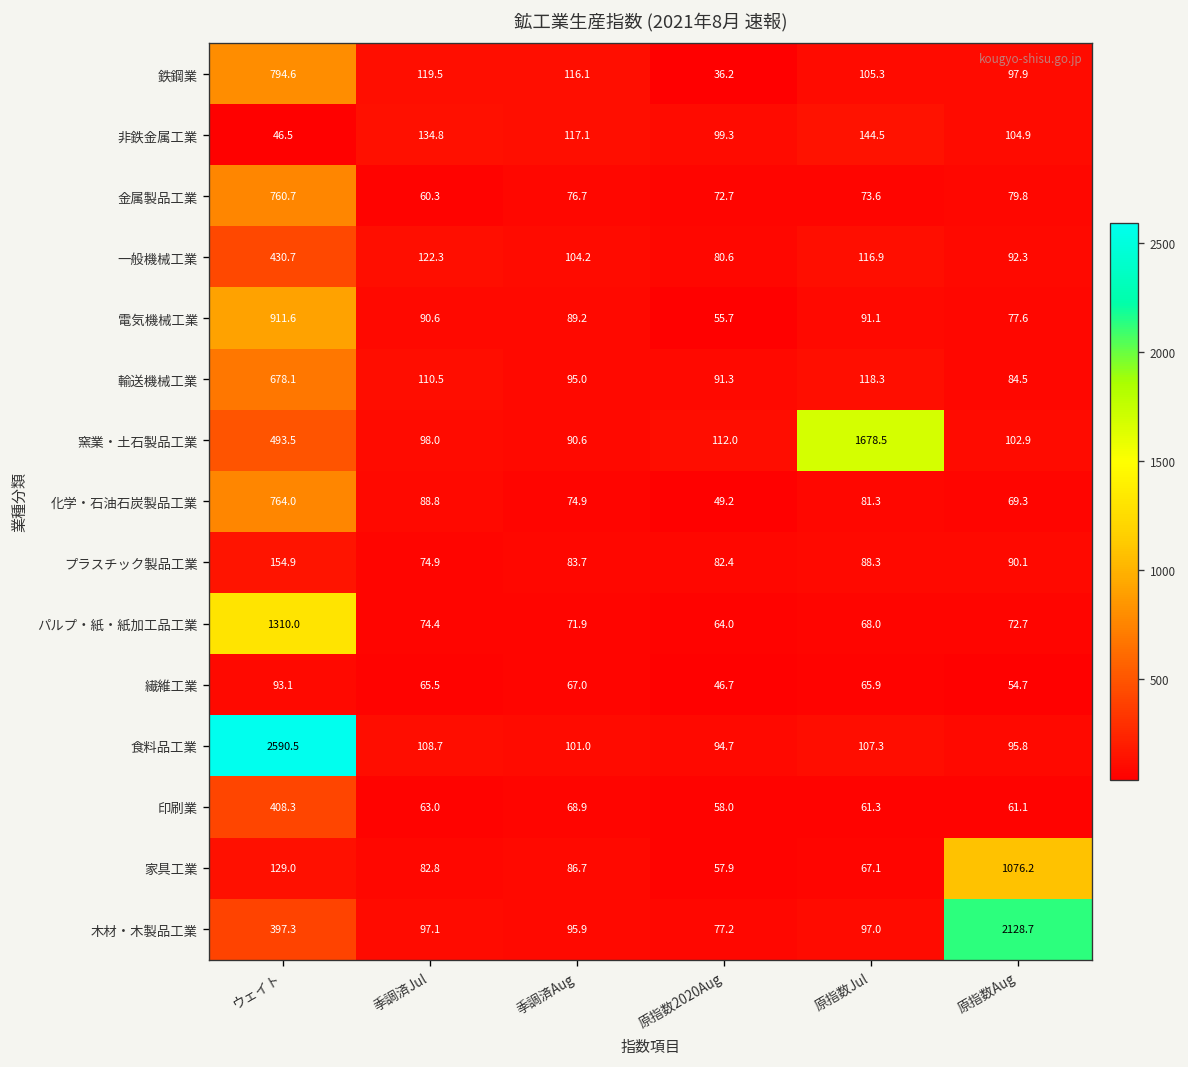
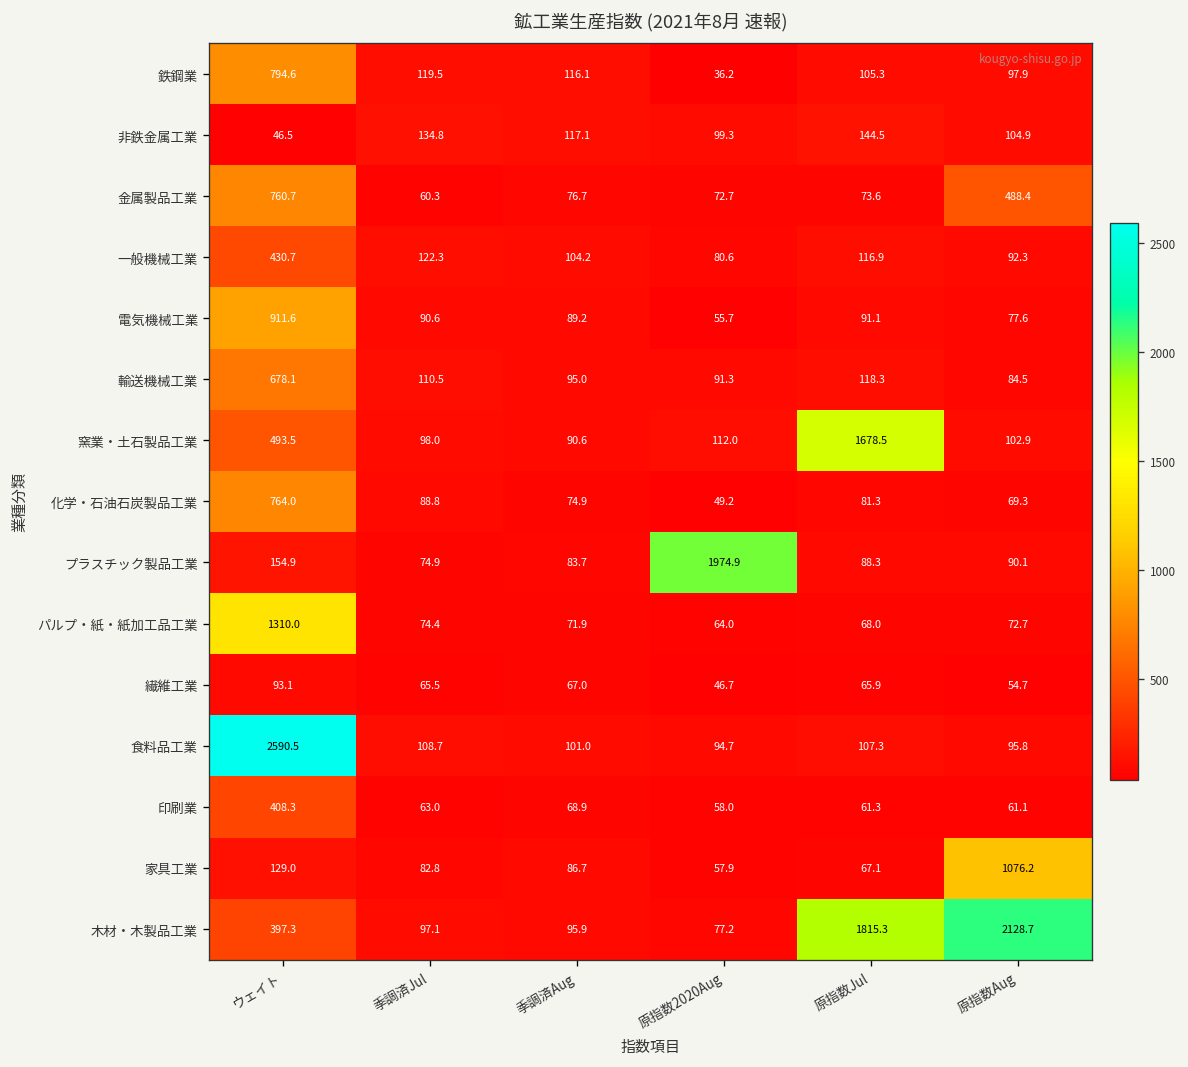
金属製品工業, 原指数Aug: 79.8 -> 488.4
プラスチック製品工業, 原指数2020Aug: 82.4 -> 1974.9
木材・木製品工業, 原指数Jul: 97.0 -> 1815.3
